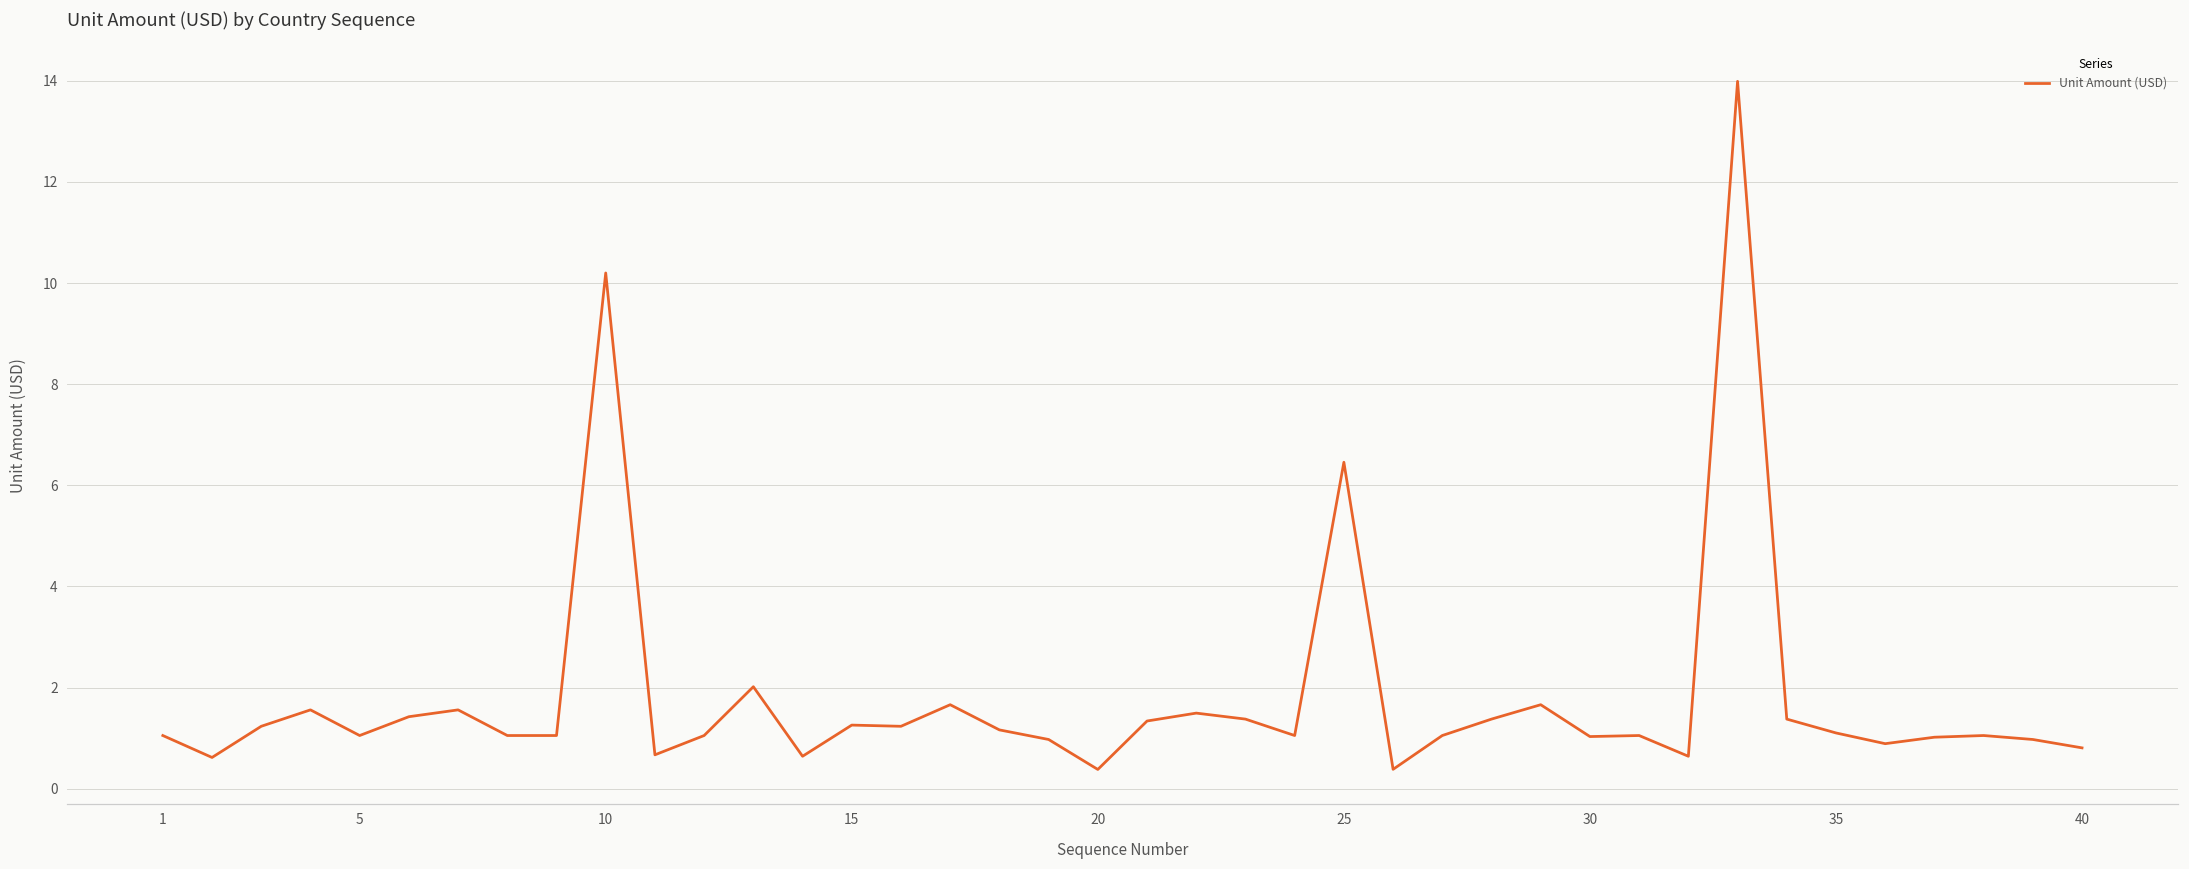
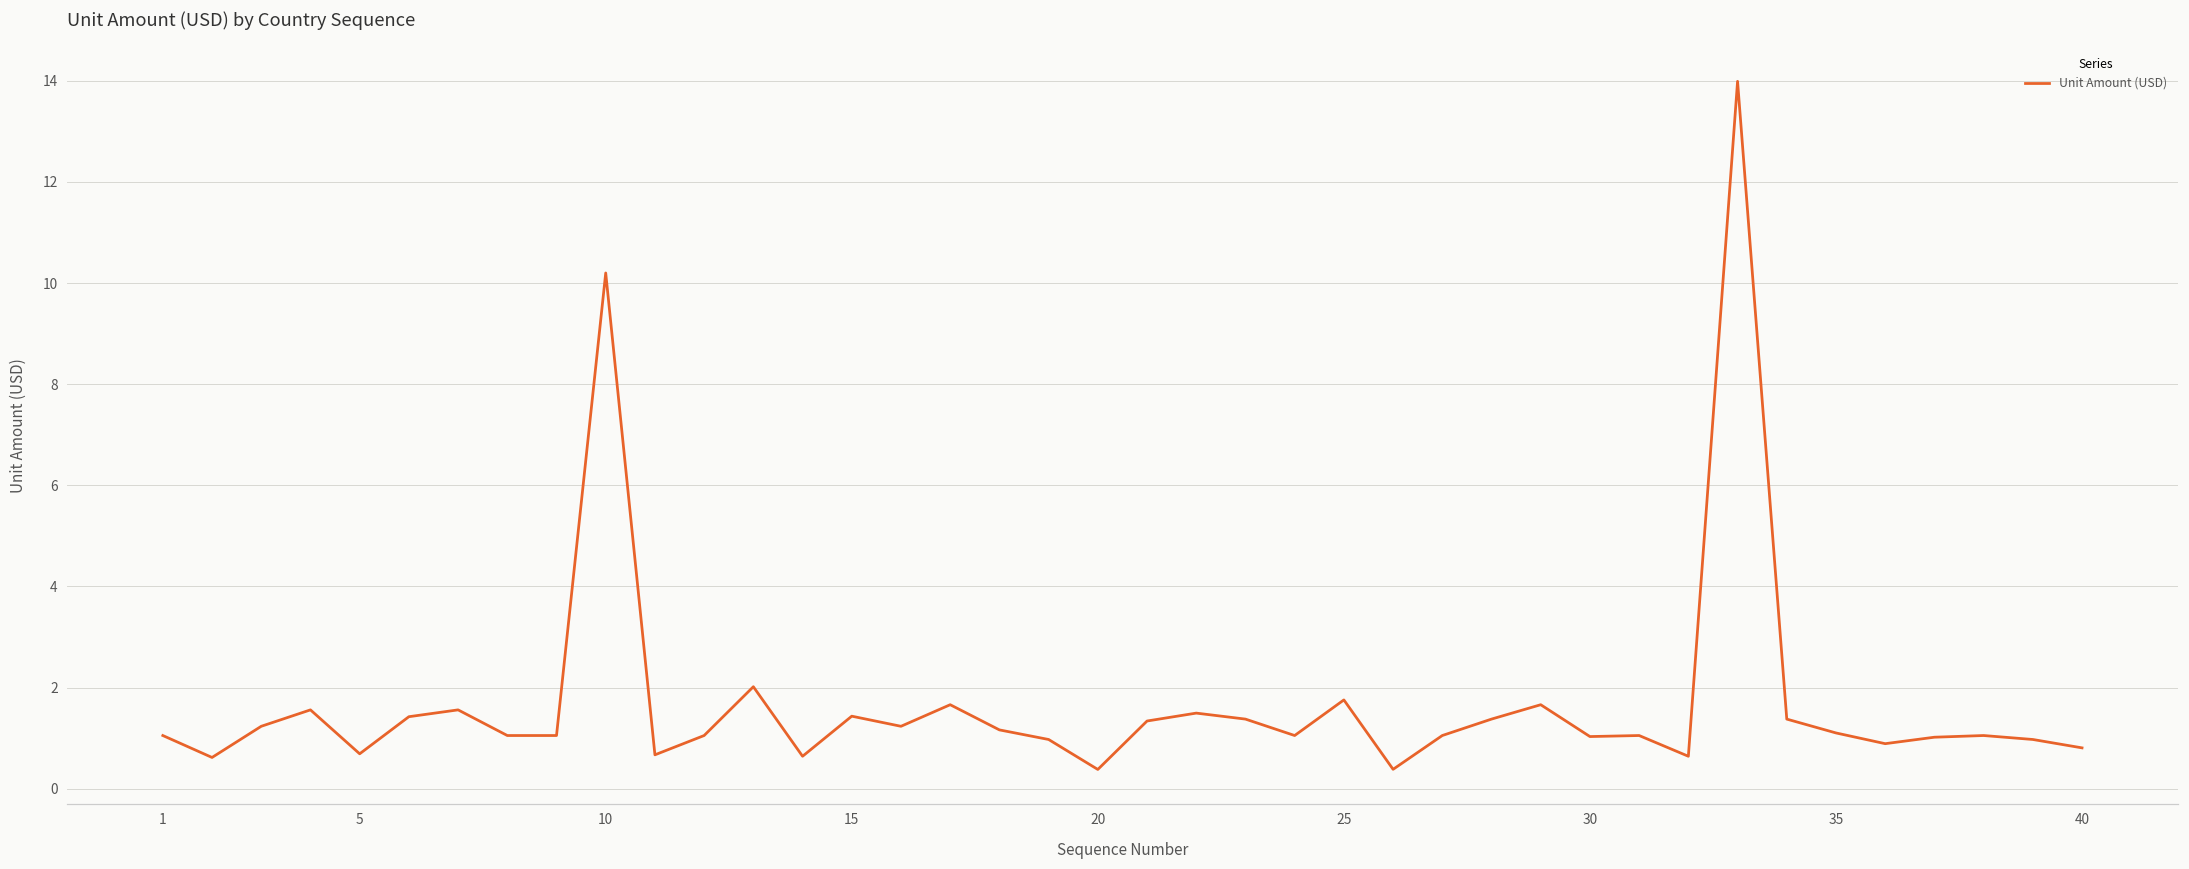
5: 1.1 -> 0.7
15: 1.3 -> 1.4
25: 6.5 -> 1.8
